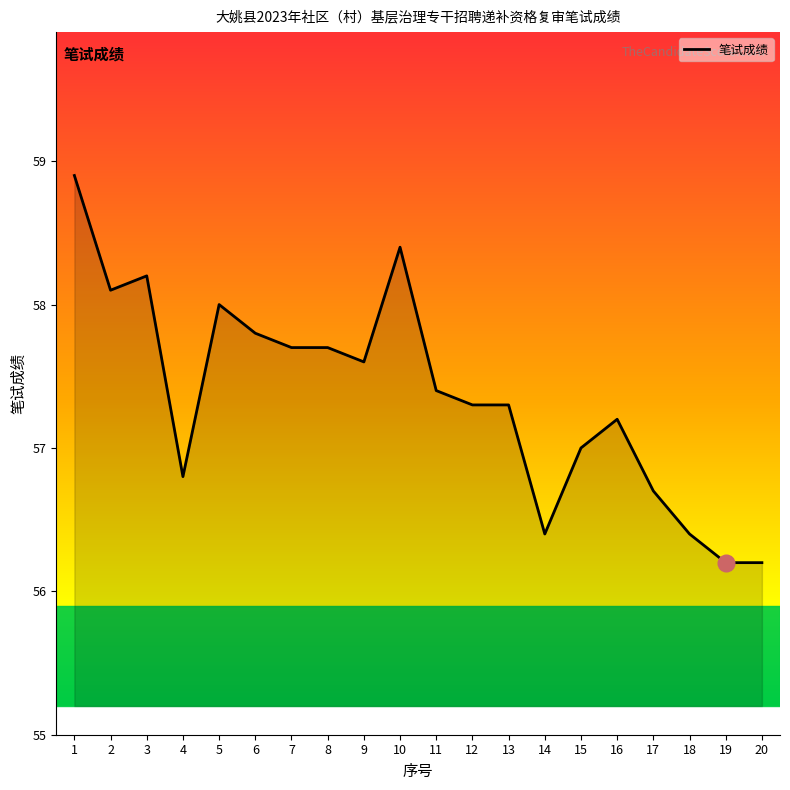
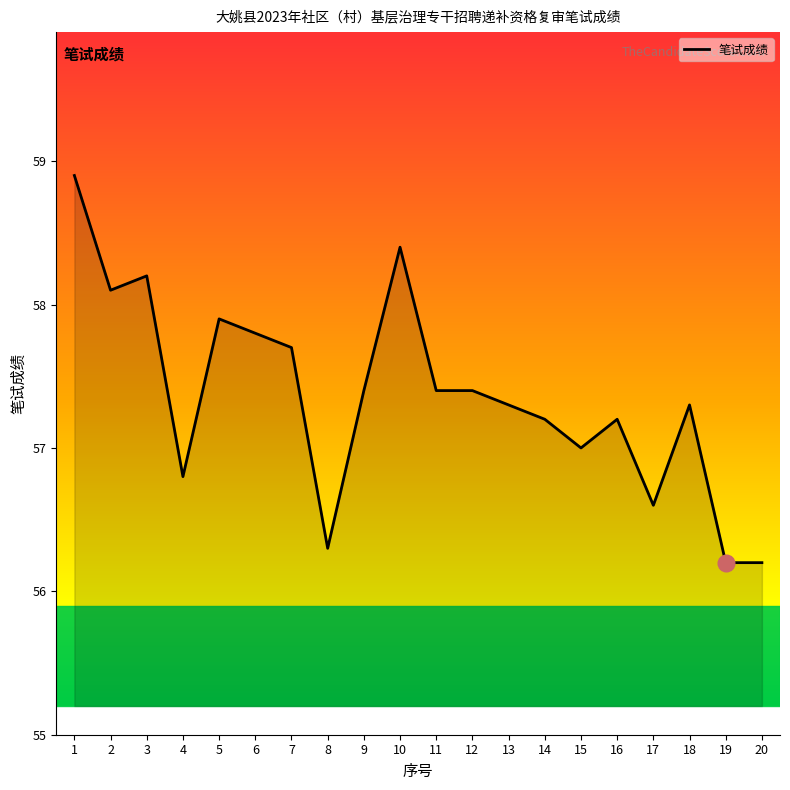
笔试成绩, 5: 58.0 -> 57.9
笔试成绩, 8: 57.7 -> 56.3
笔试成绩, 9: 57.6 -> 57.4
笔试成绩, 12: 57.3 -> 57.4
笔试成绩, 14: 56.4 -> 57.2
笔试成绩, 17: 56.7 -> 56.6
笔试成绩, 18: 56.4 -> 57.3
